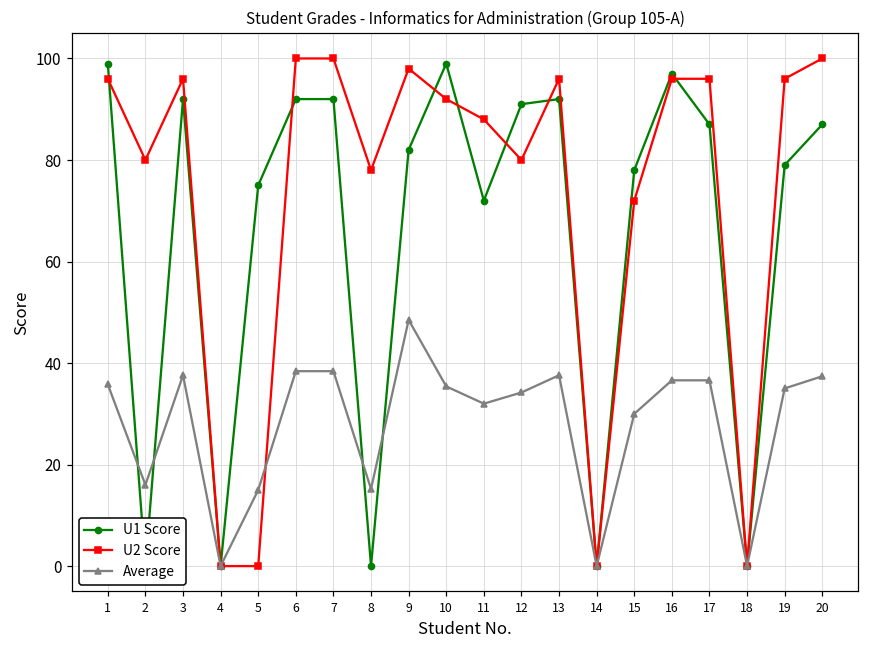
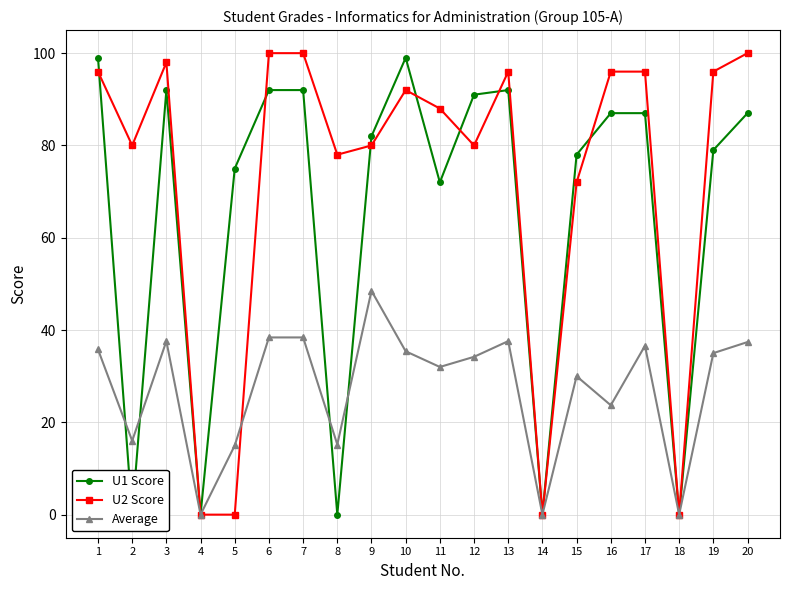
U2 Score, 3: 96 -> 98
U2 Score, 9: 98 -> 80
U1 Score, 16: 97 -> 87
Average, 16: 37 -> 24
